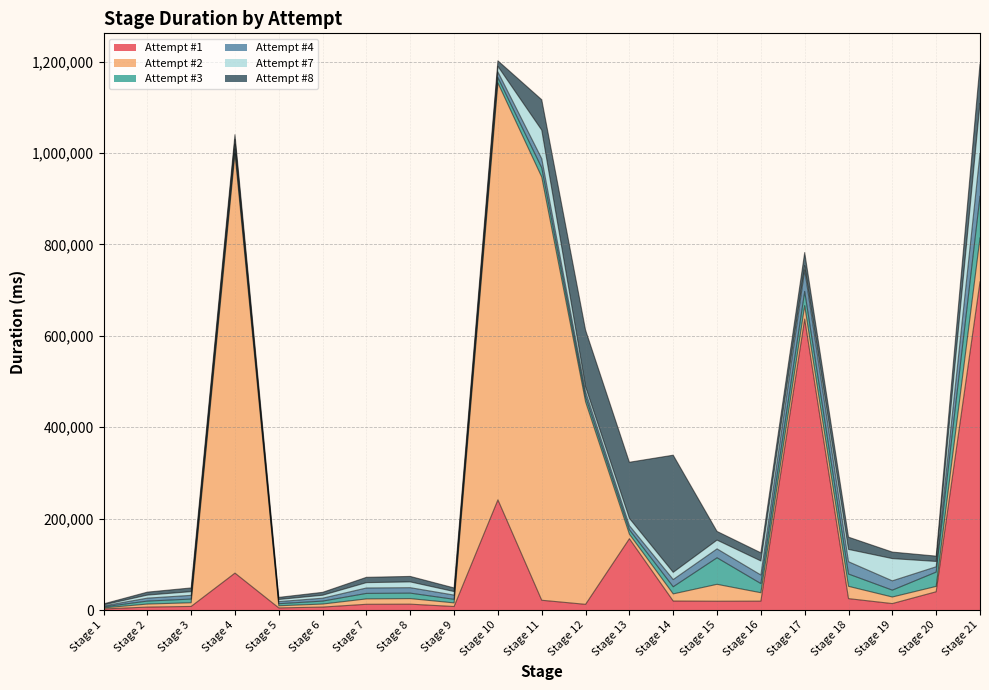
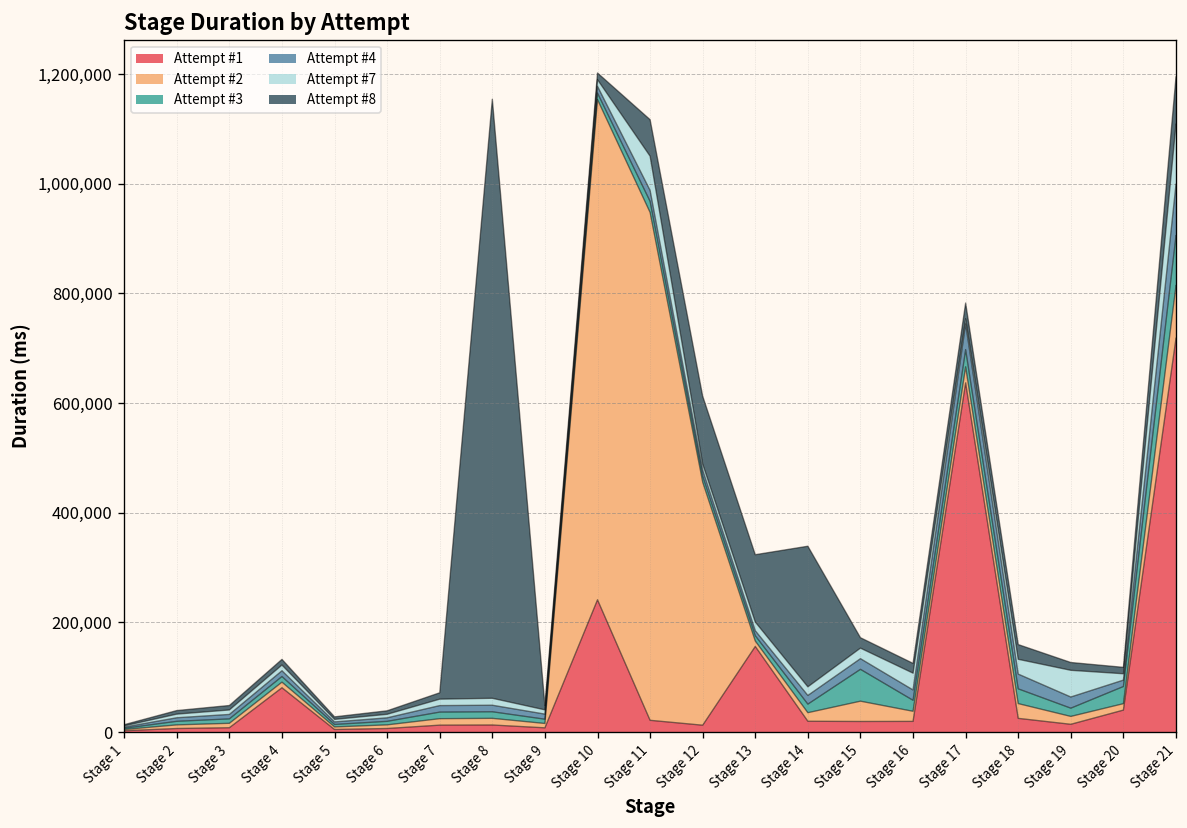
Attempt #2, Stage 4: 920,000 -> 10,000
Attempt #8, Stage 8: 10,000 -> 1,090,000
